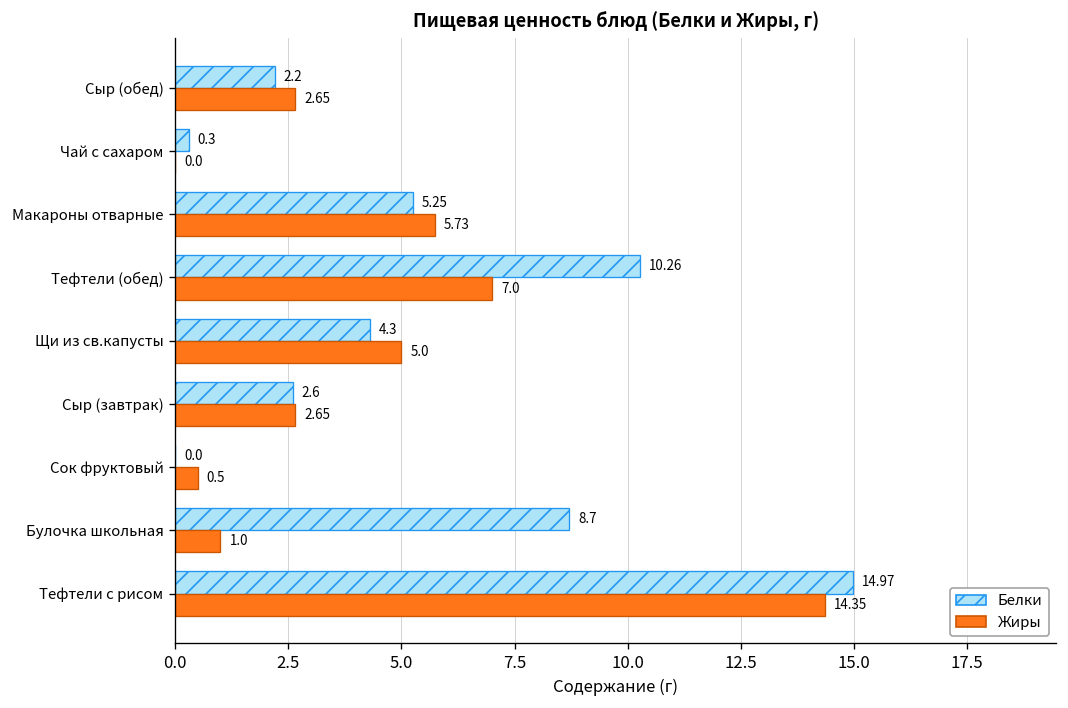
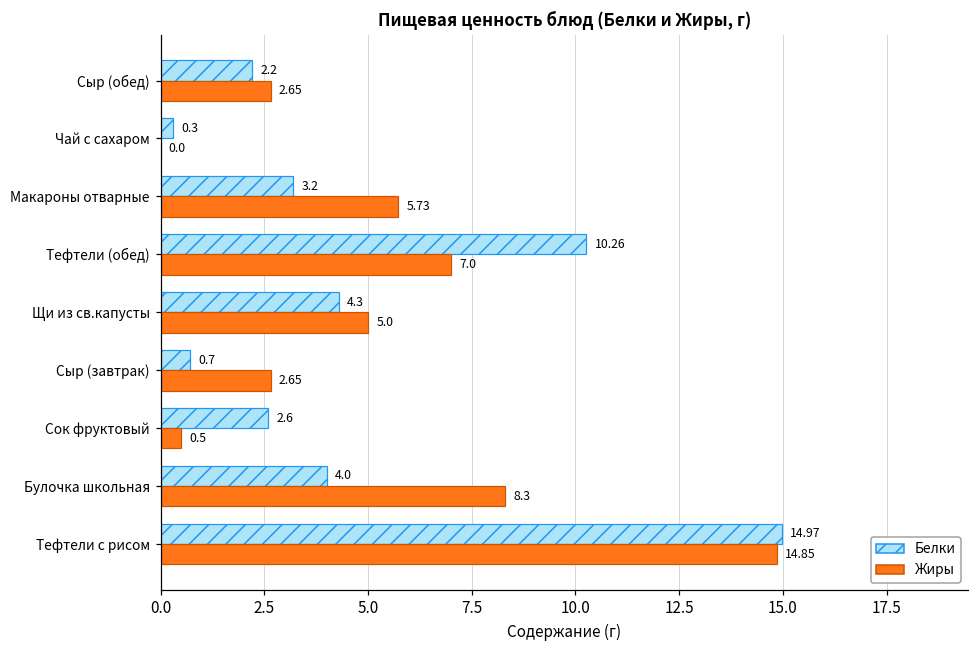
Белки, Макароны отварные: 5.25 -> 3.2
Белки, Сыр (завтрак): 2.6 -> 0.7
Белки, Сок фруктовый: 0.0 -> 2.6
Белки, Булочка школьная: 8.7 -> 4.0
Жиры, Булочка школьная: 1.0 -> 8.3
Жиры, Тефтели с рисом: 14.35 -> 14.85
